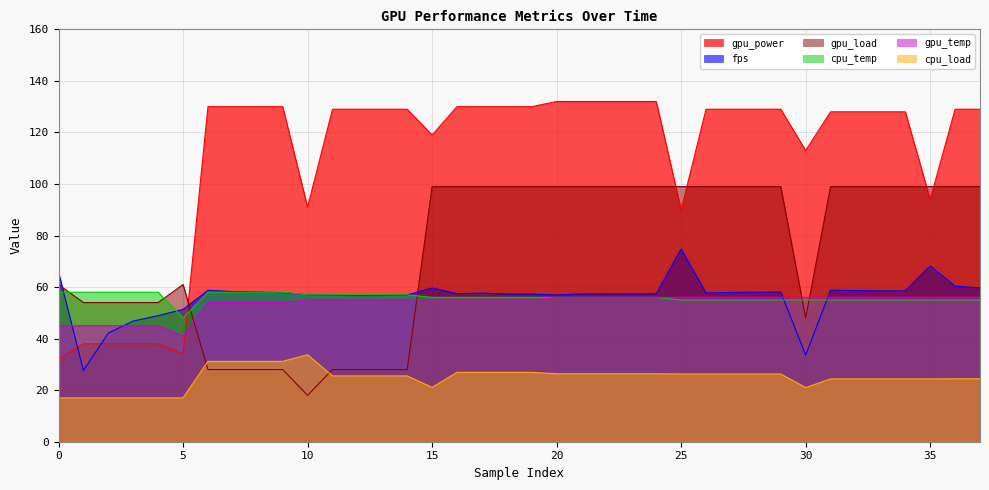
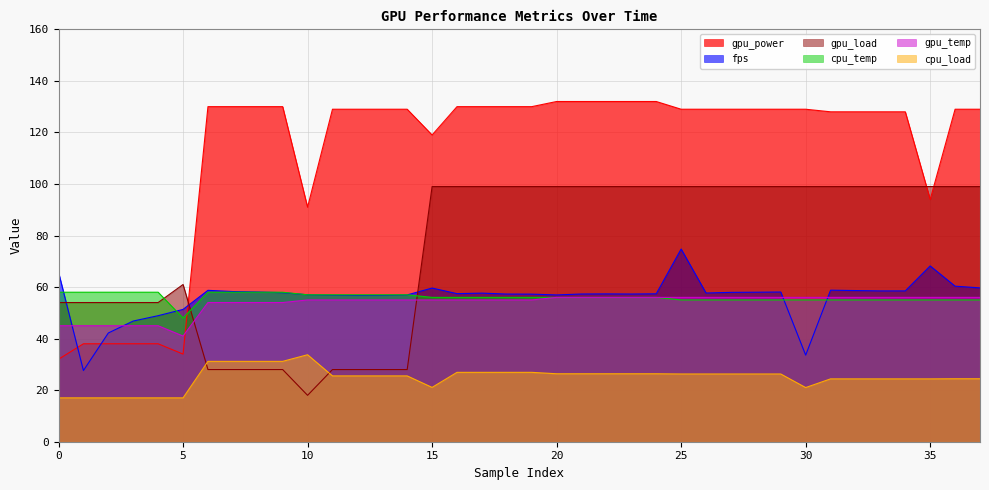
gpu_load, 0: 61 -> 54
gpu_power, 25: 90 -> 129
gpu_power, 30: 113 -> 129
gpu_load, 30: 48 -> 99
